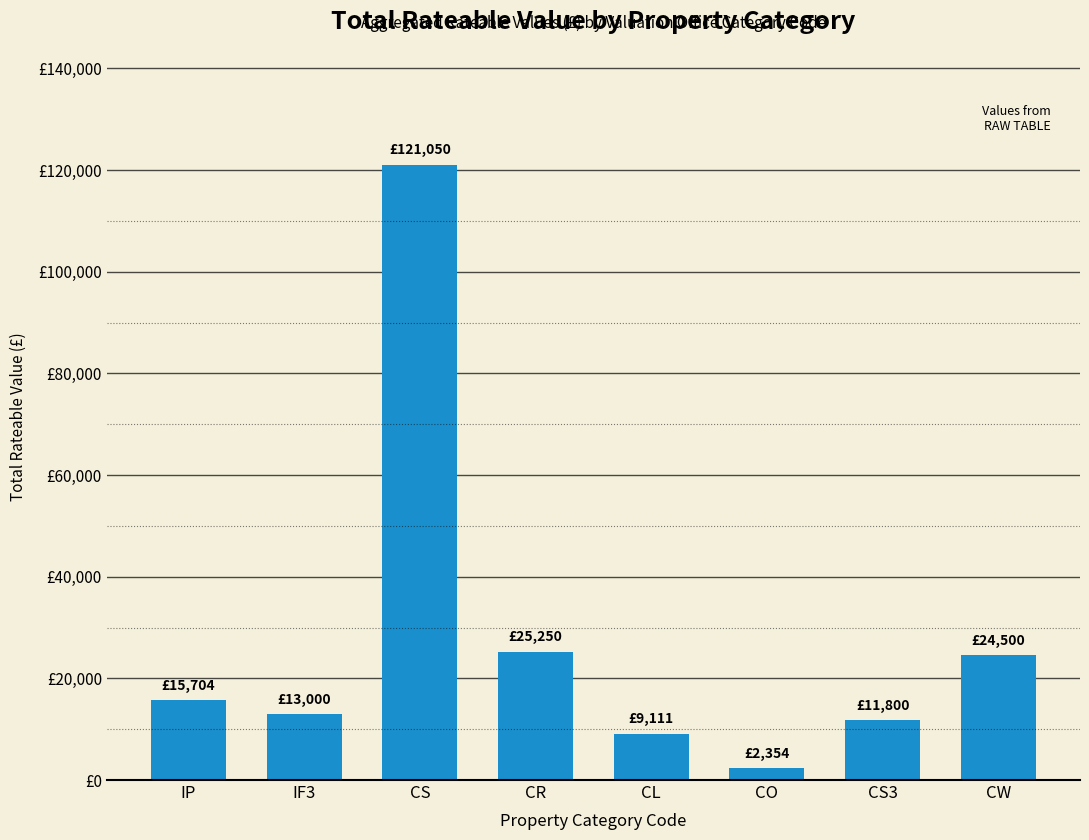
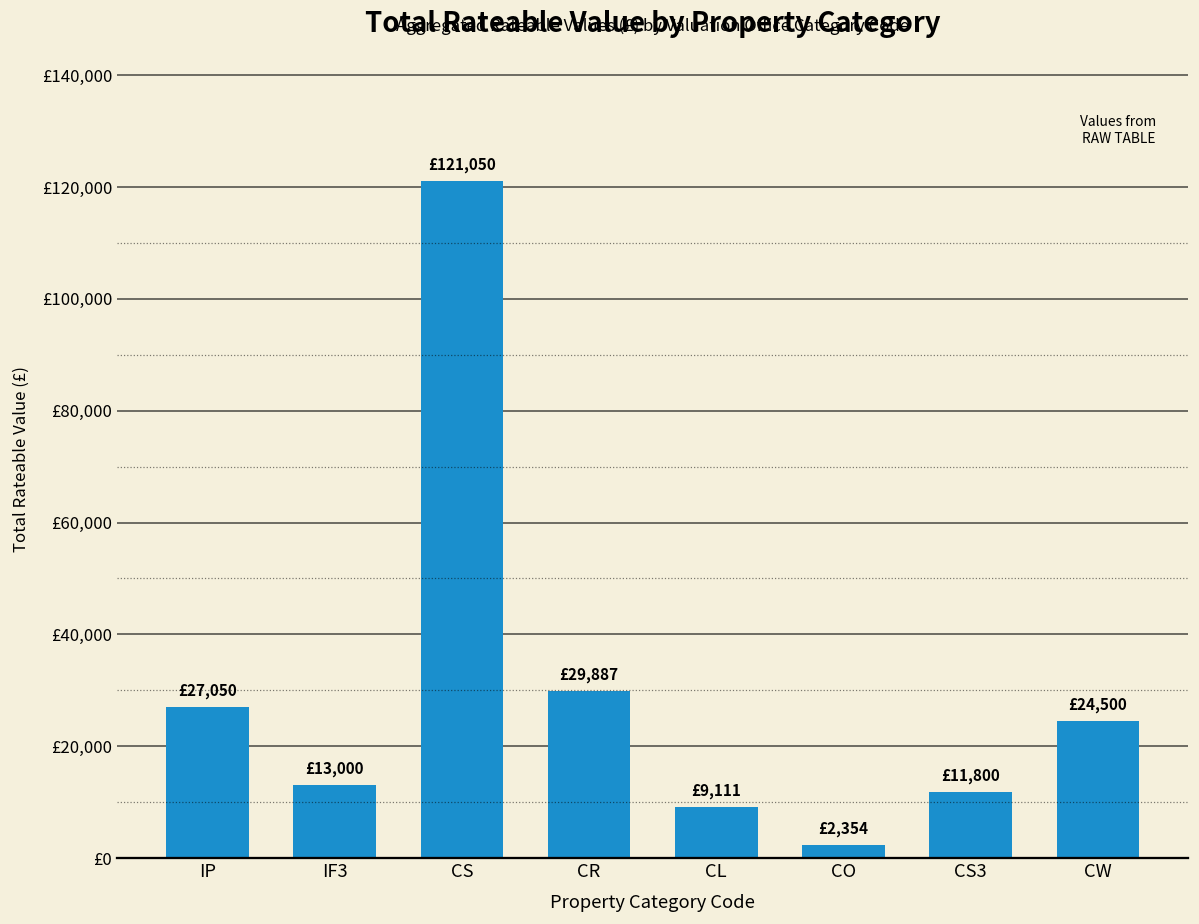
IP: £15,704 -> £27,050
CR: £25,250 -> £29,887
